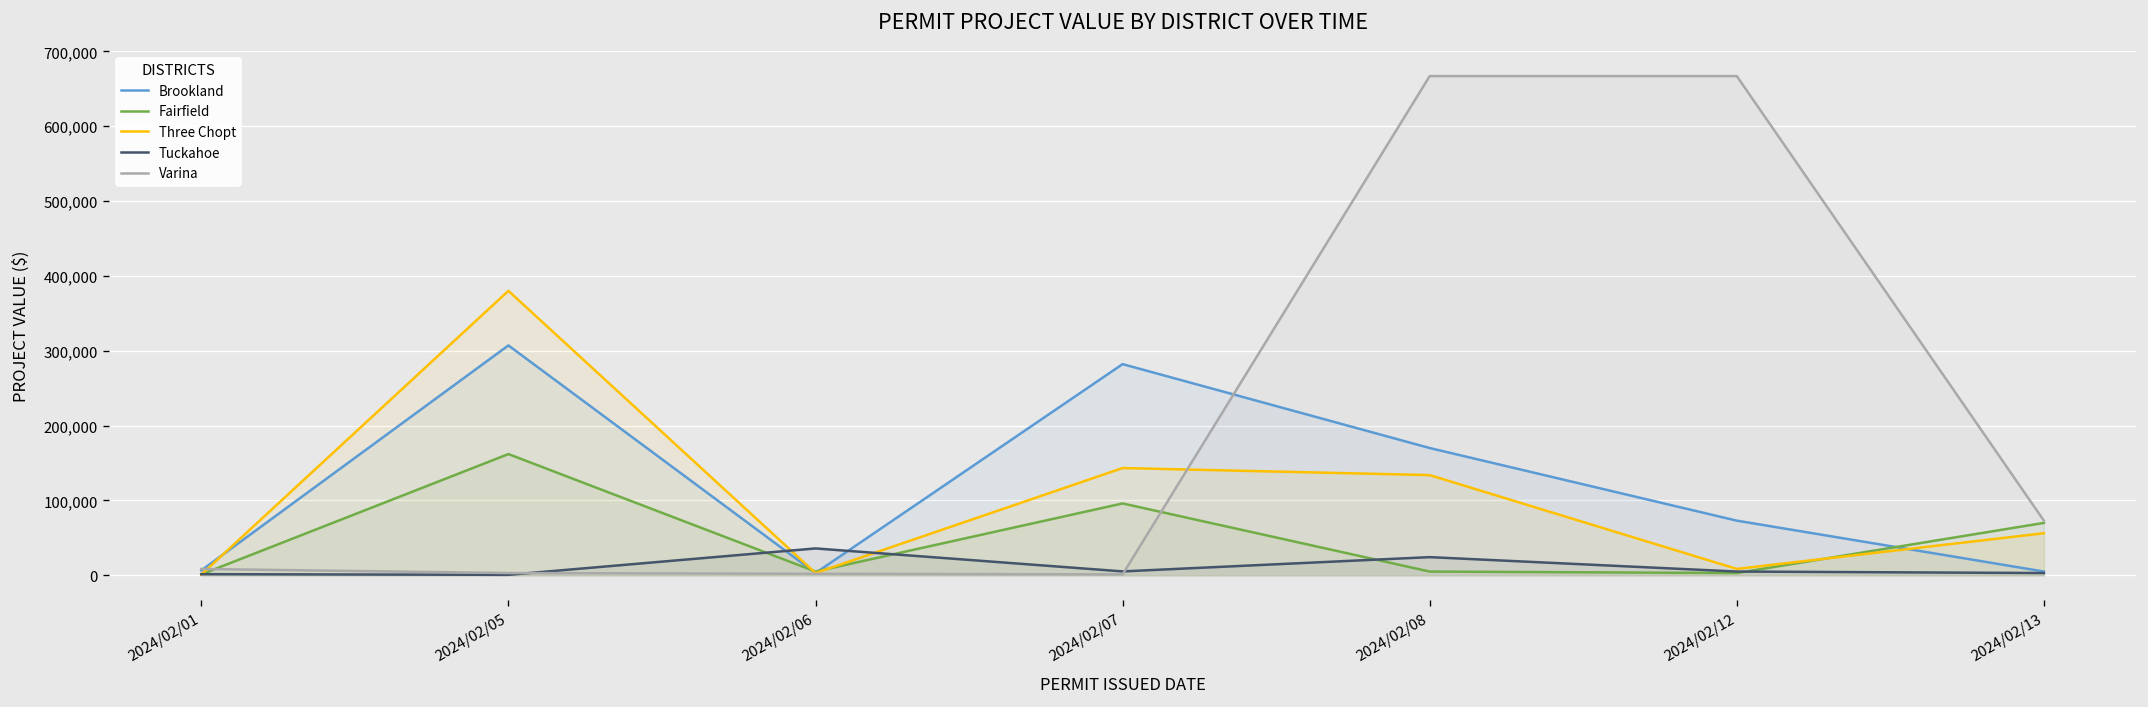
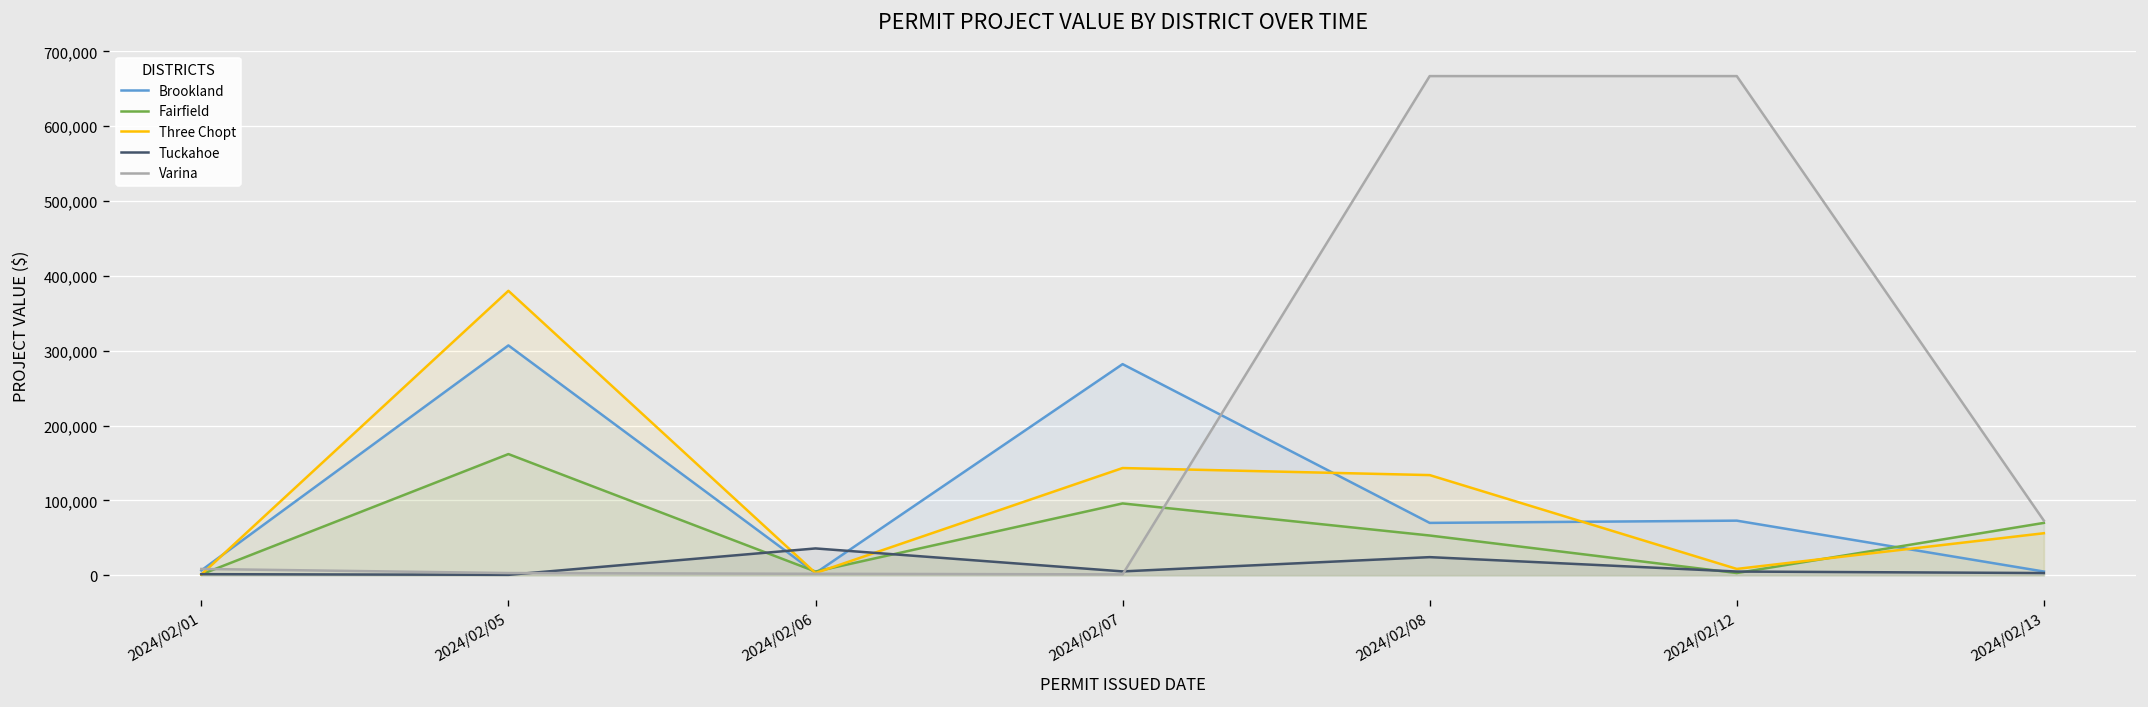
Brookland, 2024/02/08: 170,000 -> 70,000
Fairfield, 2024/02/08: 10,000 -> 50,000
